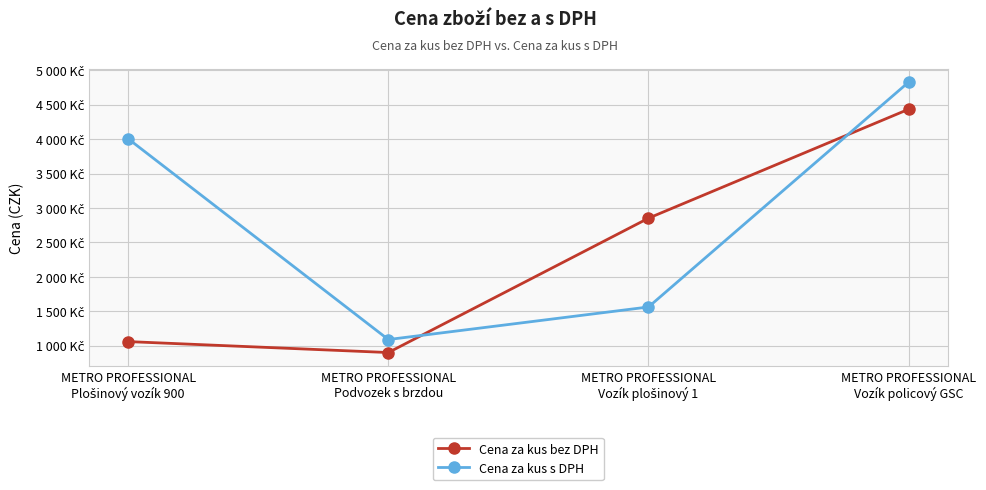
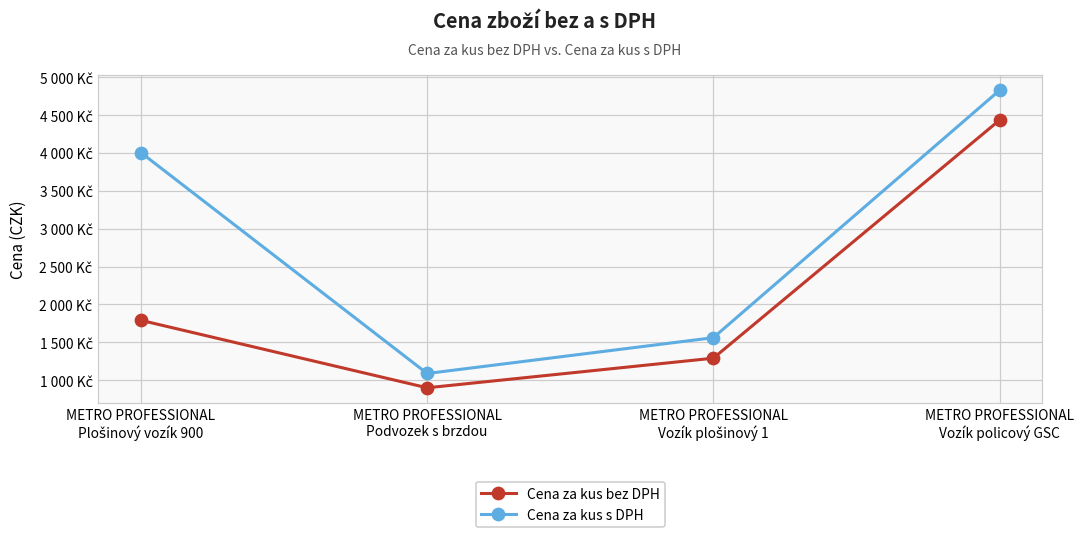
Cena za kus bez DPH, METRO PROFESSIONAL Plošinový vozík 900: 1100 Kč -> 1800 Kč
Cena za kus bez DPH, METRO PROFESSIONAL Vozík plošinový 1: 2900 Kč -> 1300 Kč
